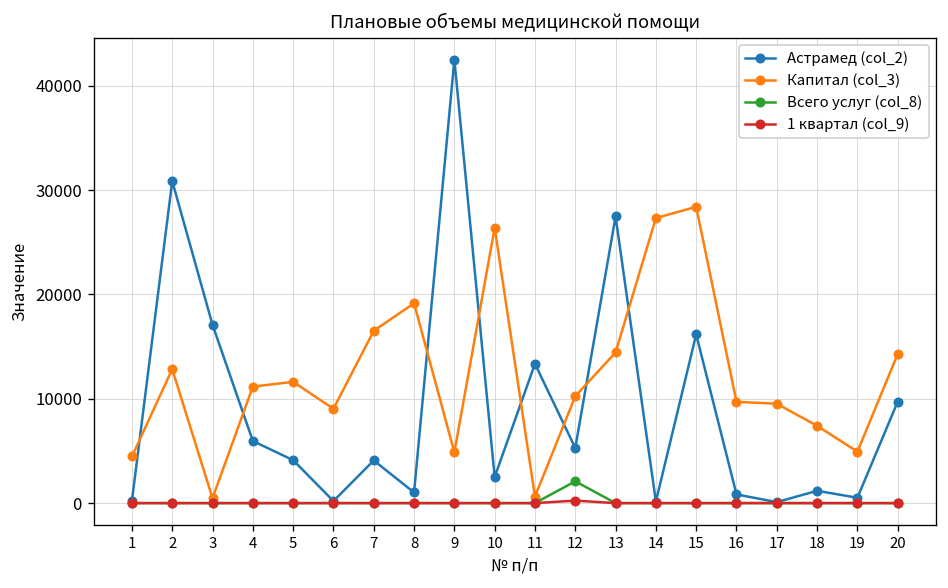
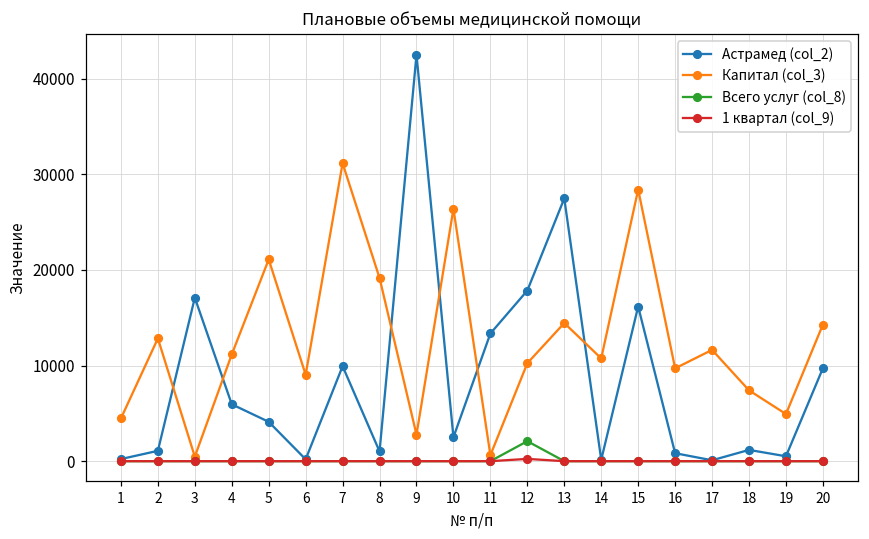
Астрамед (col_2), 2: 31000 -> 1000
Капитал (col_3), 5: 12000 -> 21000
Астрамед (col_2), 7: 4000 -> 10000
Капитал (col_3), 7: 17000 -> 31000
Капитал (col_3), 9: 5000 -> 3000
Астрамед (col_2), 12: 5000 -> 18000
Капитал (col_3), 14: 27000 -> 11000
Капитал (col_3), 17: 10000 -> 12000
